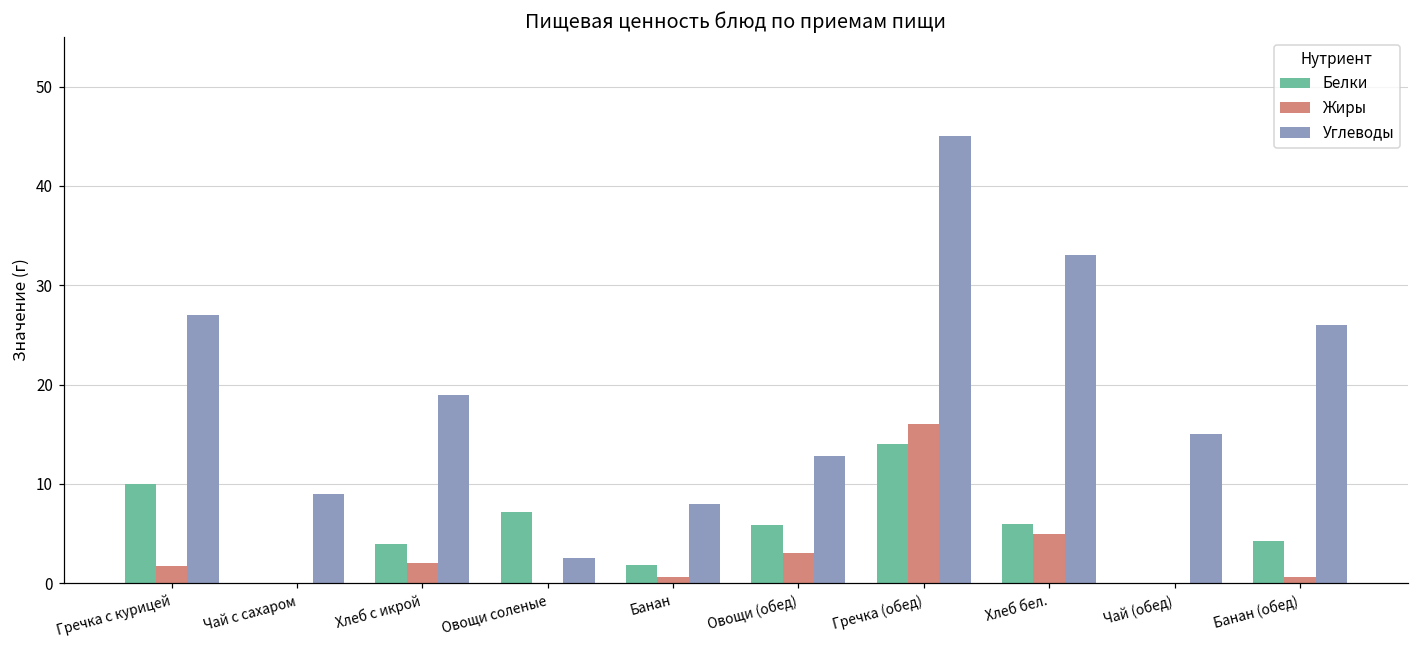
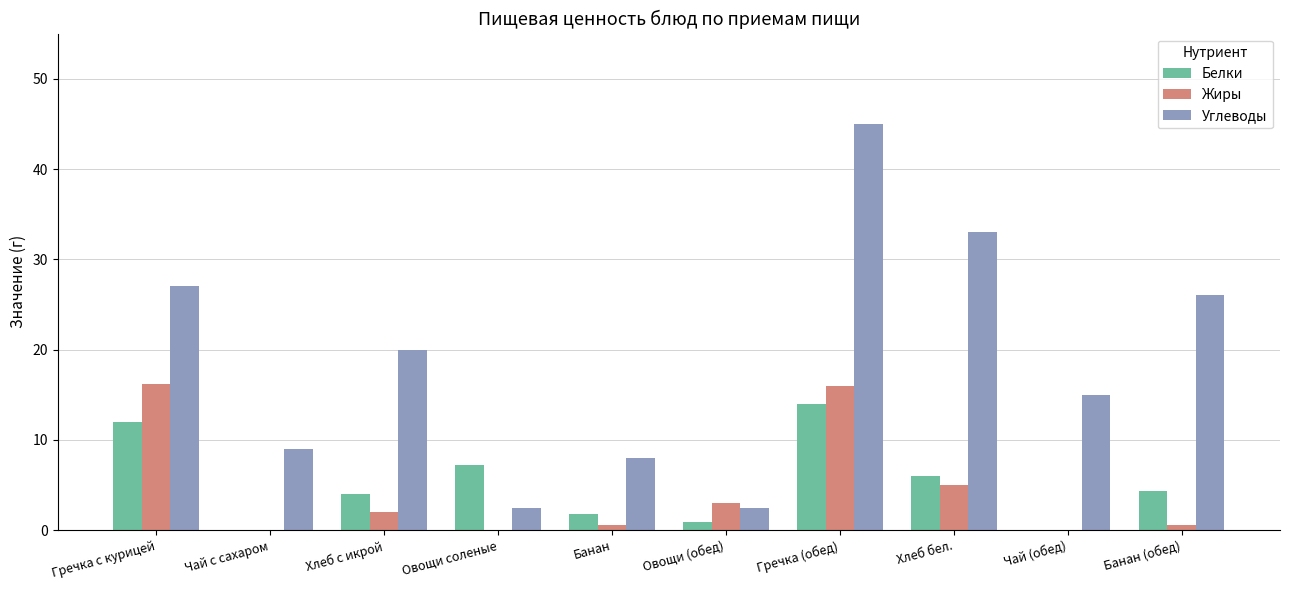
Белки, Гречка с курицей: 10 -> 12
Жиры, Гречка с курицей: 2 -> 16
Углеводы, Хлеб с икрой: 19 -> 20
Белки, Овощи (обед): 6 -> 1
Углеводы, Овощи (обед): 13 -> 3
